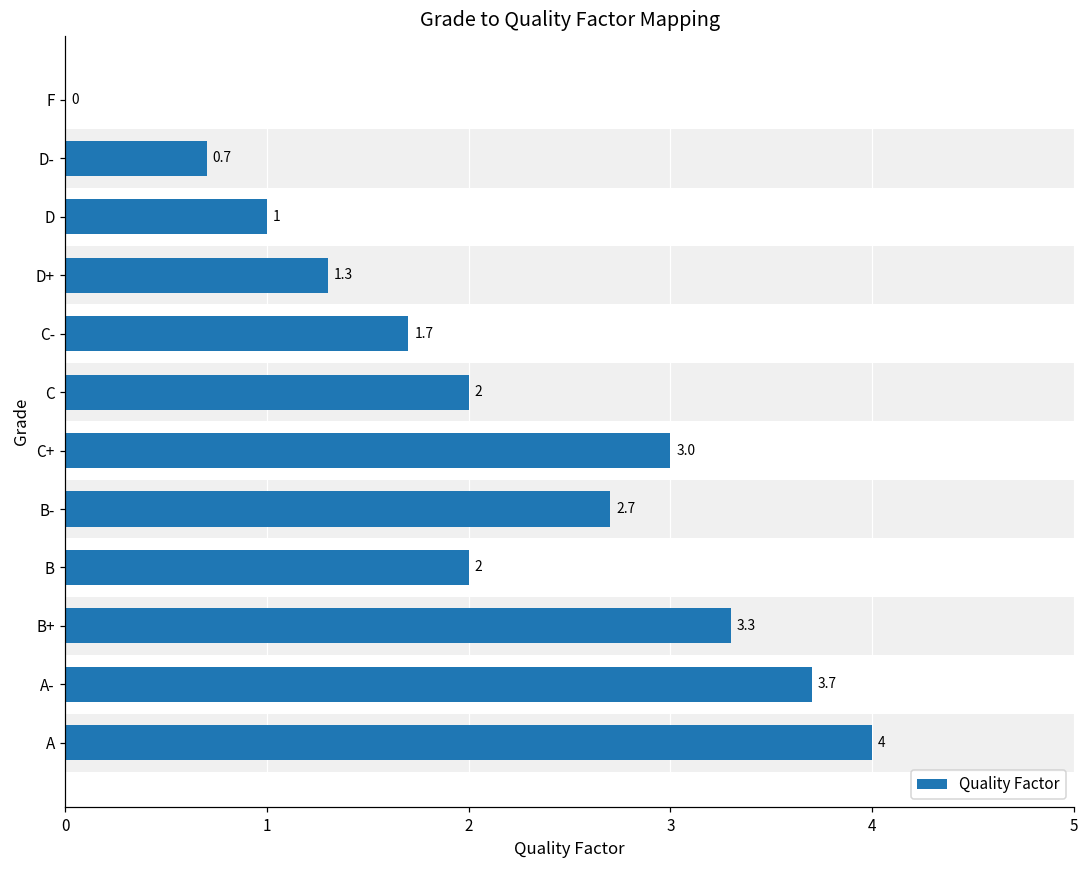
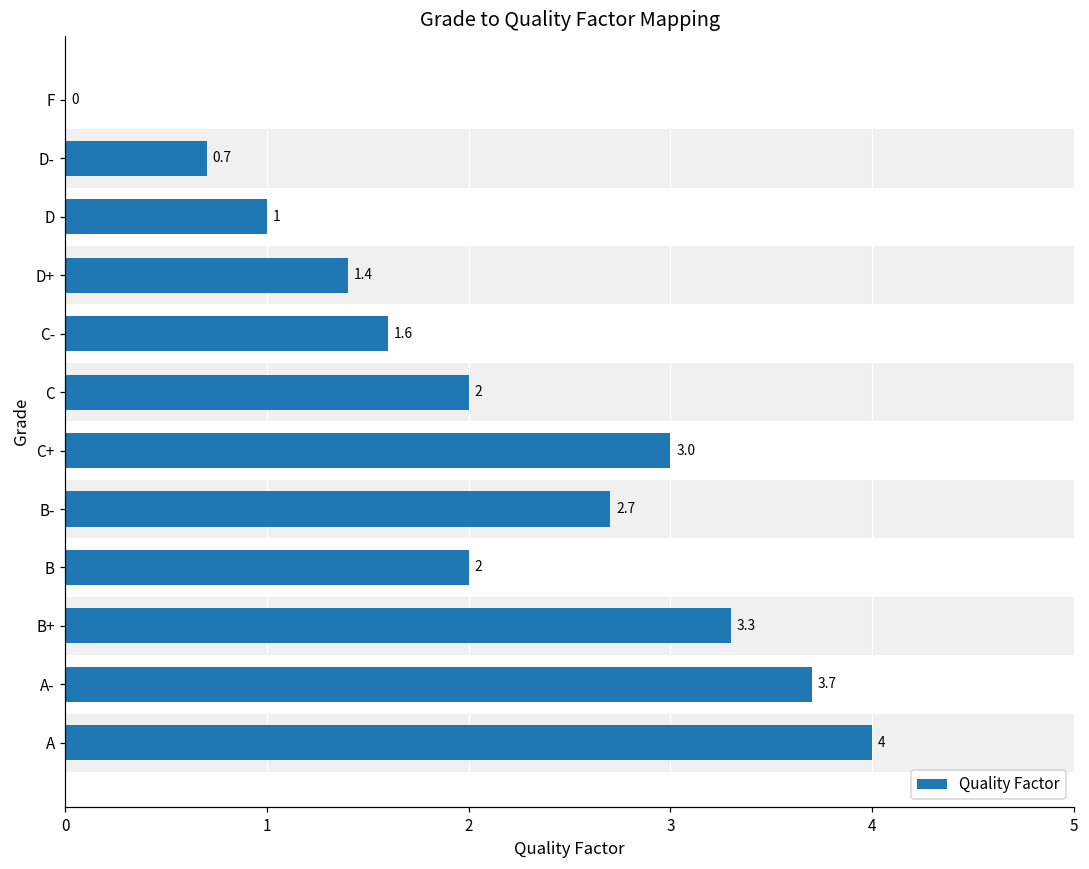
D+: 1.3 -> 1.4
C-: 1.7 -> 1.6
